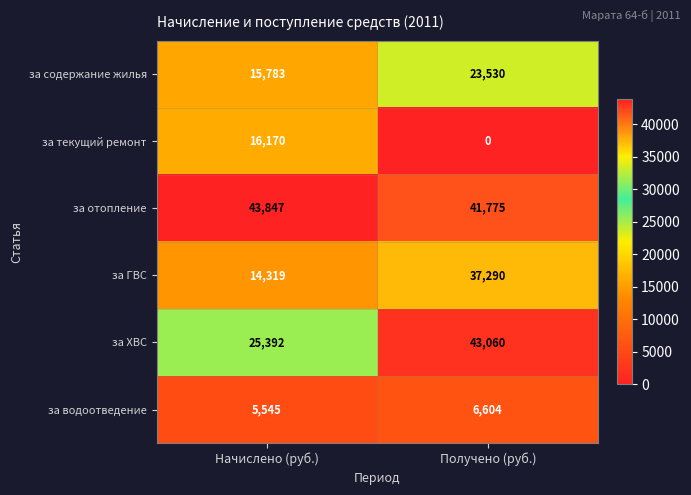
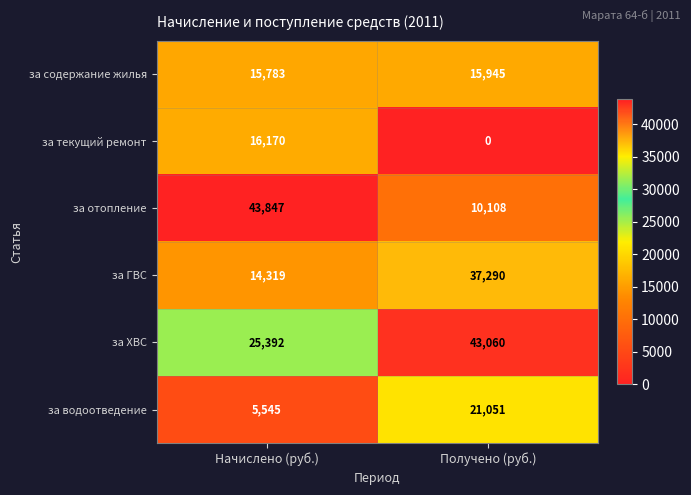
за содержание жилья, Получено (руб.): 23,530 -> 15,945
за отопление, Получено (руб.): 41,775 -> 10,108
за водоотведение, Получено (руб.): 6,604 -> 21,051
